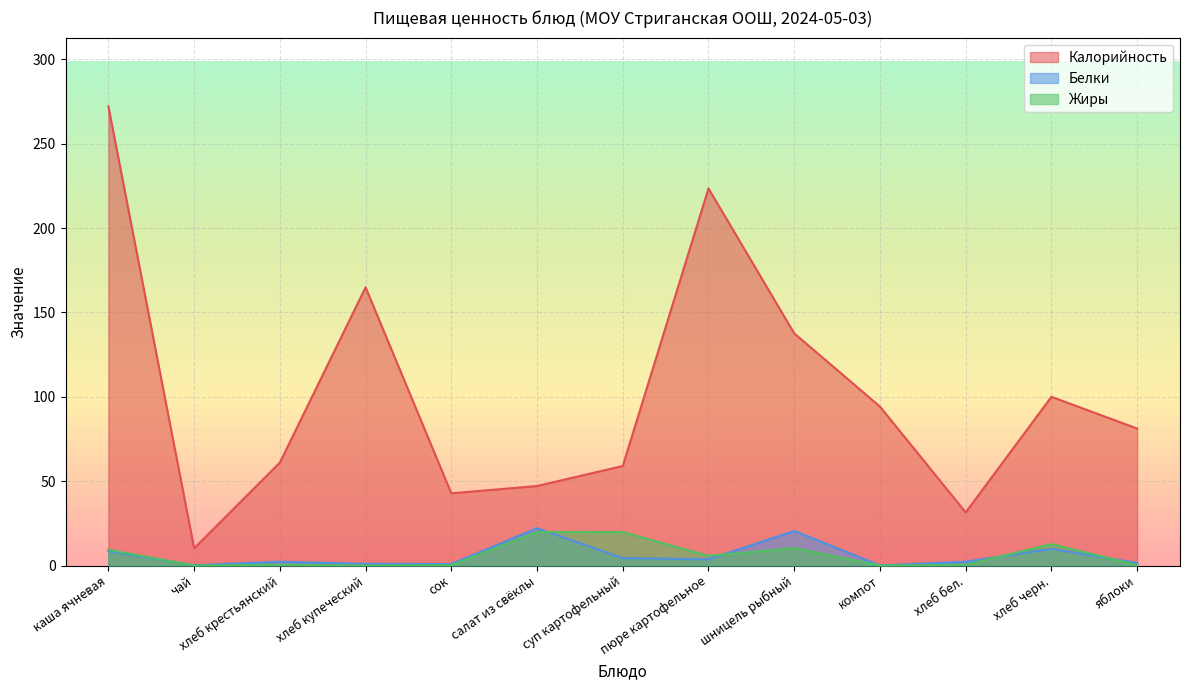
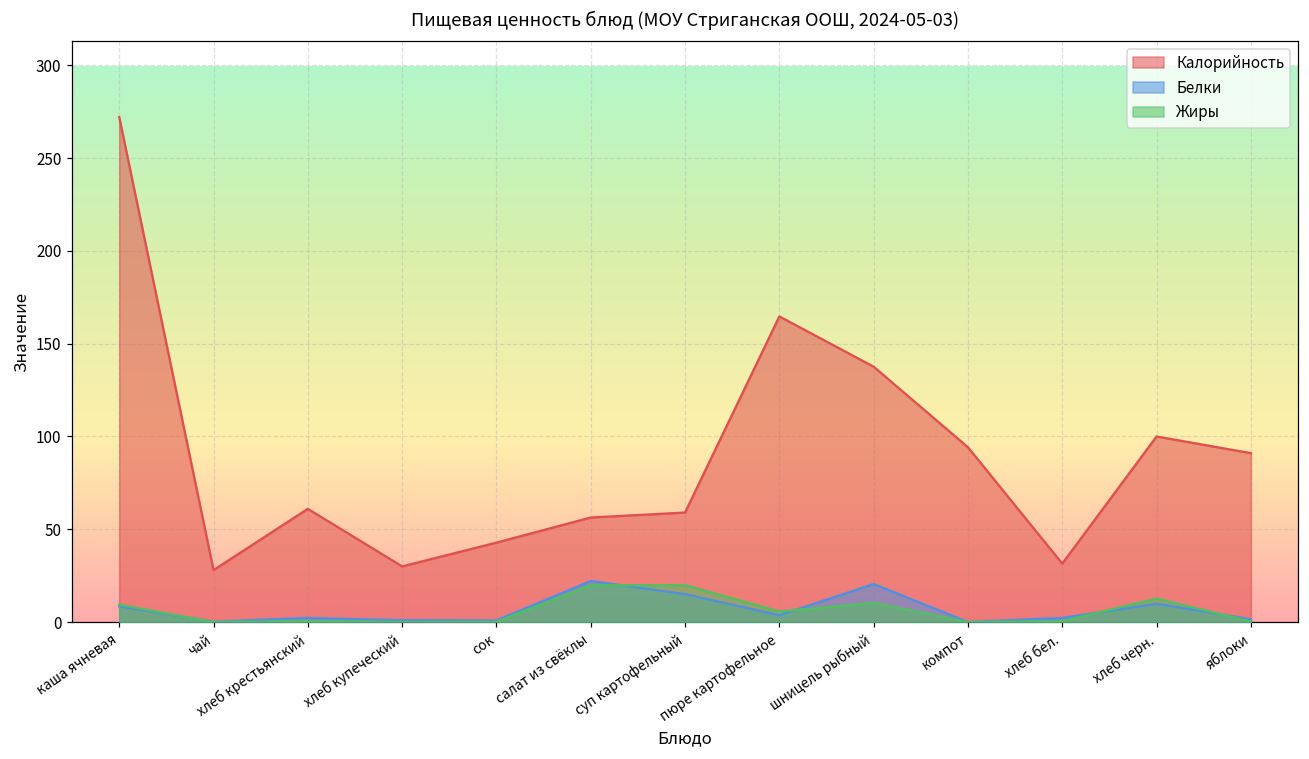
Калорийность, чай: 10 -> 28
Калорийность, хлеб купеческий: 165 -> 30
Калорийность, салат из свёклы: 47 -> 56
Белки, суп картофельный: 4 -> 15
Калорийность, пюре картофельное: 224 -> 165
Калорийность, яблоки: 81 -> 91
